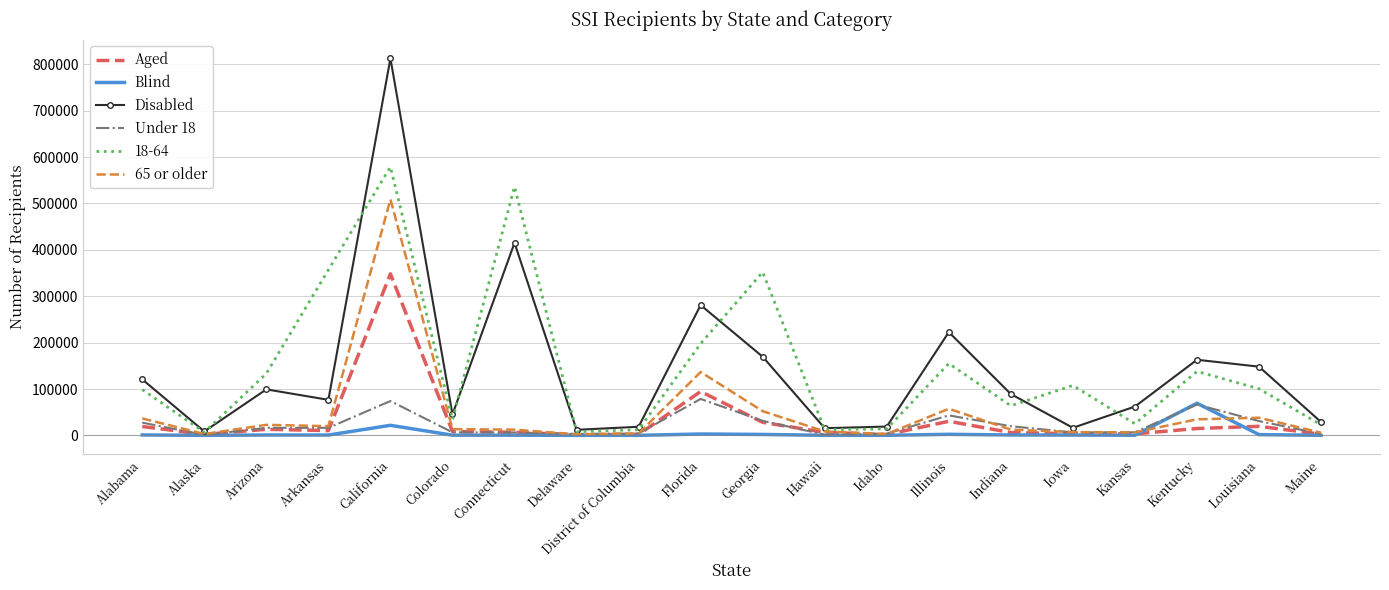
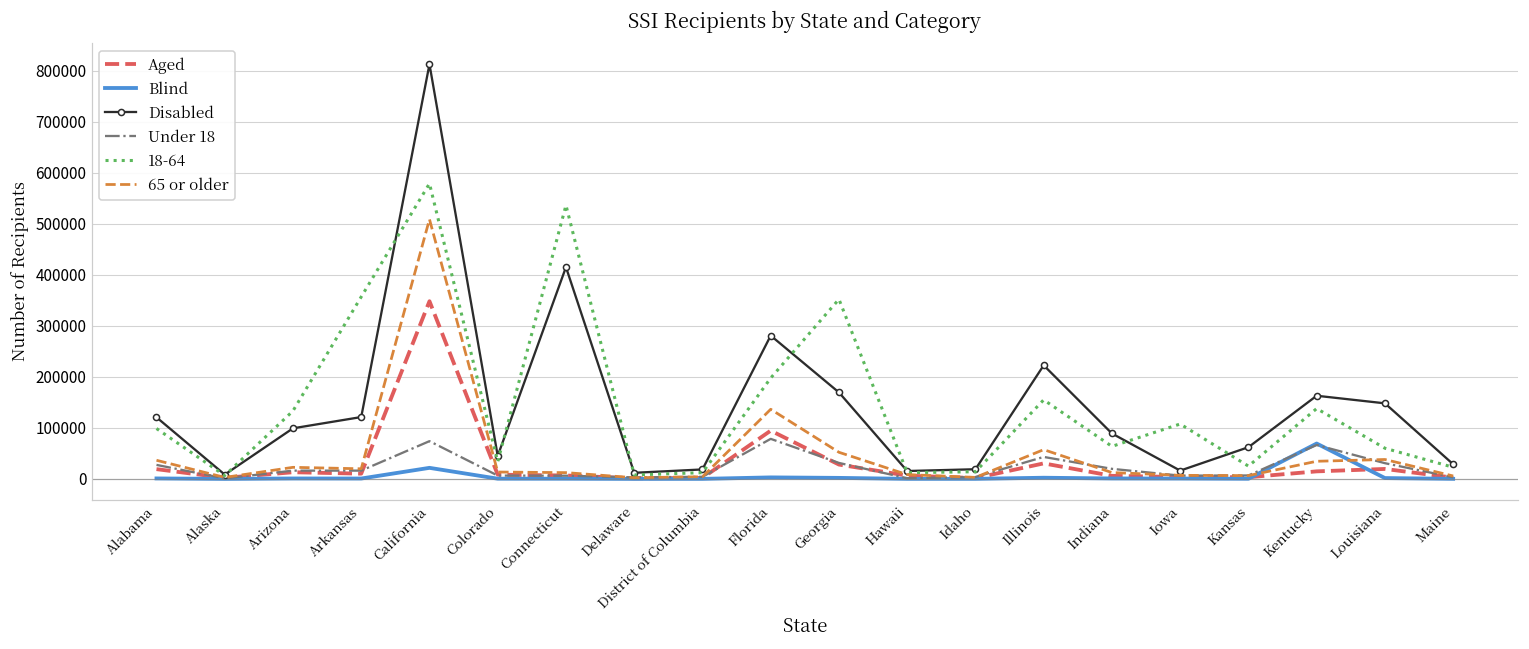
Disabled, Arkansas: 80000 -> 120000
18-64, Louisiana: 100000 -> 60000
